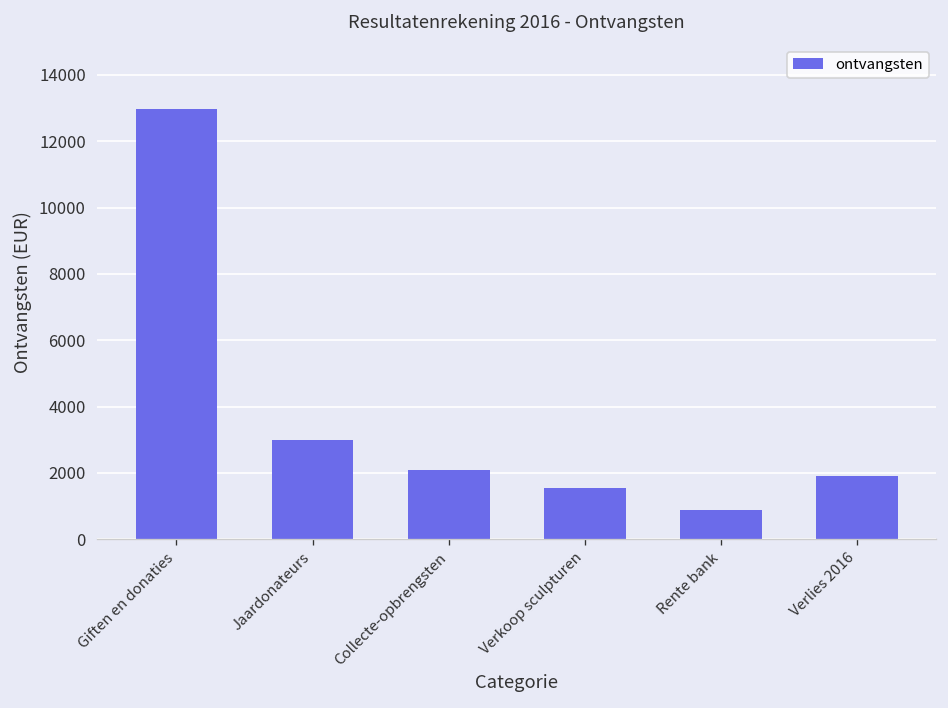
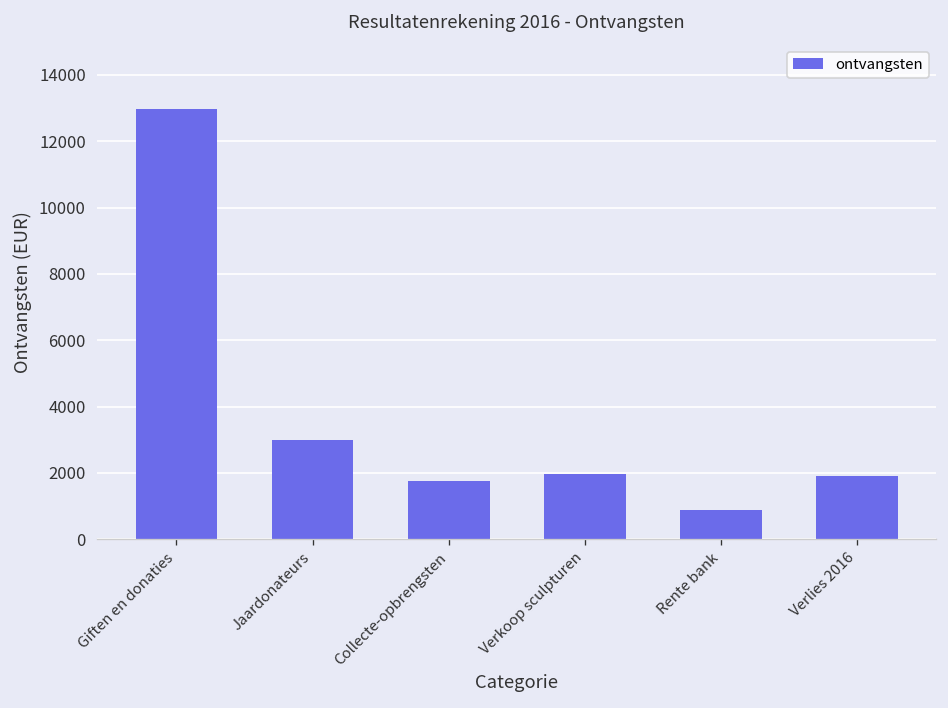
Collecte-opbrengsten: 2100 -> 1700
Verkoop sculpturen: 1500 -> 2000
